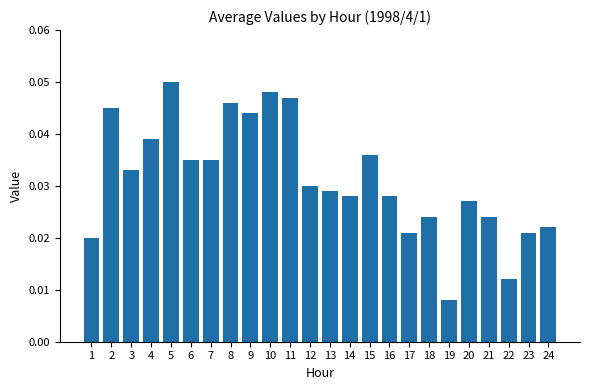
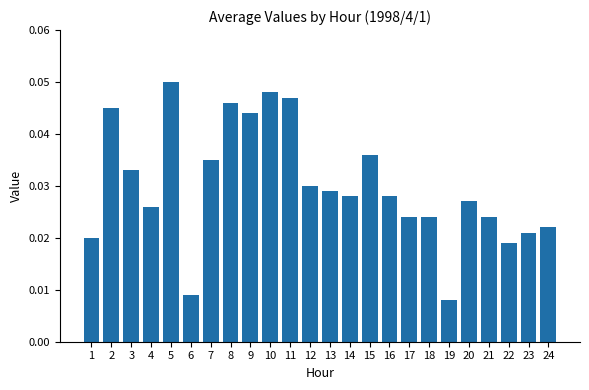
4: 0.039 -> 0.026
6: 0.035 -> 0.009
17: 0.021 -> 0.024
22: 0.012 -> 0.019
